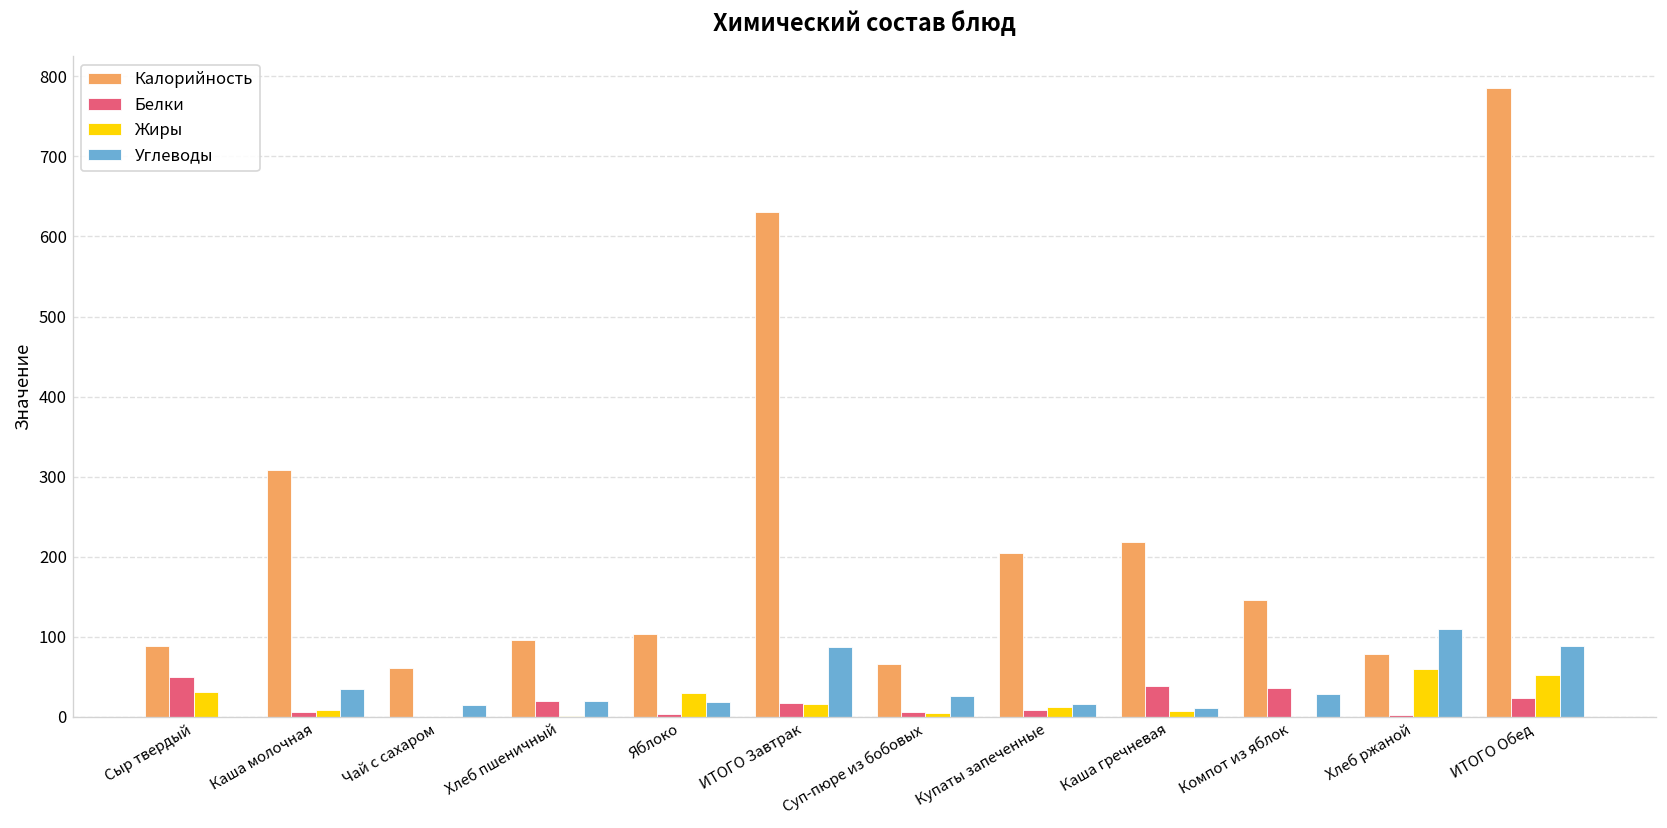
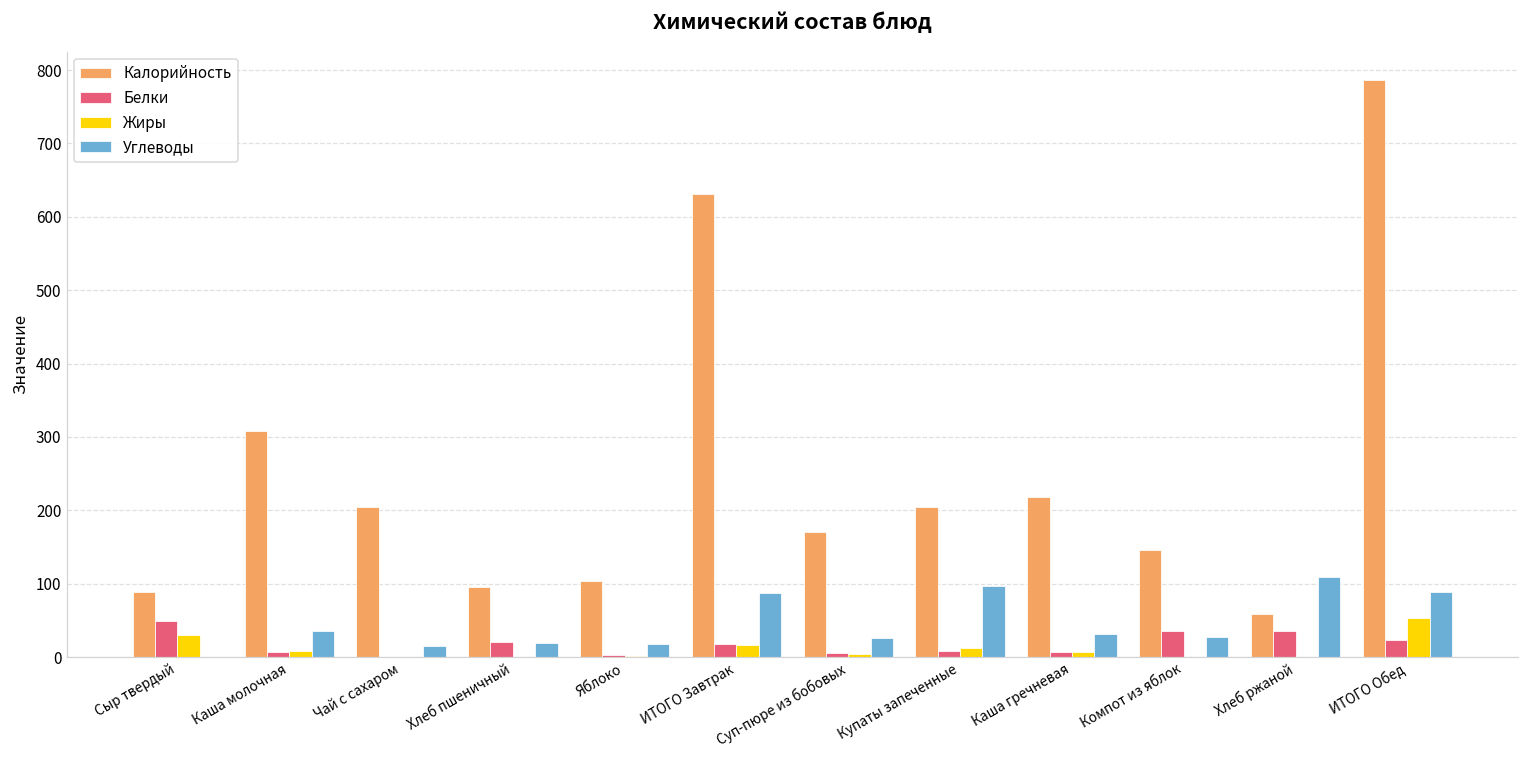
Калорийность, Чай с сахаром: 60 -> 200
Жиры, Яблоко: 30 -> 0
Калорийность, Суп-пюре из бобовых: 70 -> 170
Углеводы, Купаты запеченные: 20 -> 100
Белки, Каша гречневая: 40 -> 10
Углеводы, Каша гречневая: 10 -> 30
Калорийность, Хлеб ржаной: 80 -> 60
Белки, Хлеб ржаной: 0 -> 40
Жиры, Хлеб ржаной: 60 -> 0
